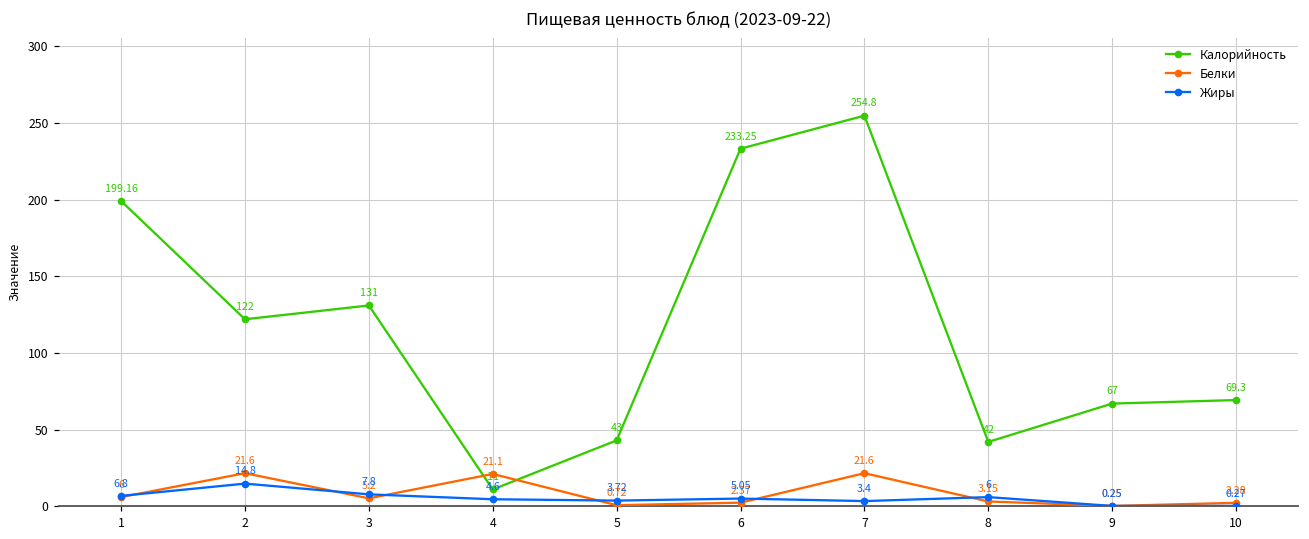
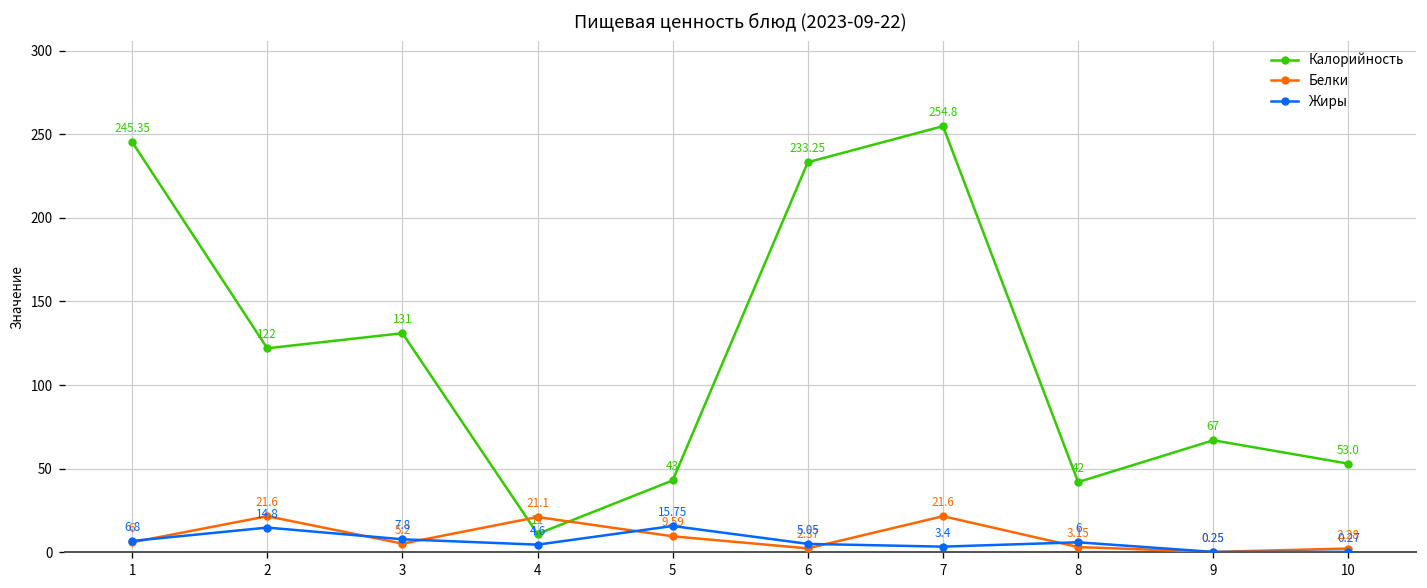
Калорийность, 1: 199.16 -> 245.35
Белки, 5: 0.72 -> 9.59
Жиры, 5: 3.72 -> 15.75
Калорийность, 10: 69.3 -> 53.0
